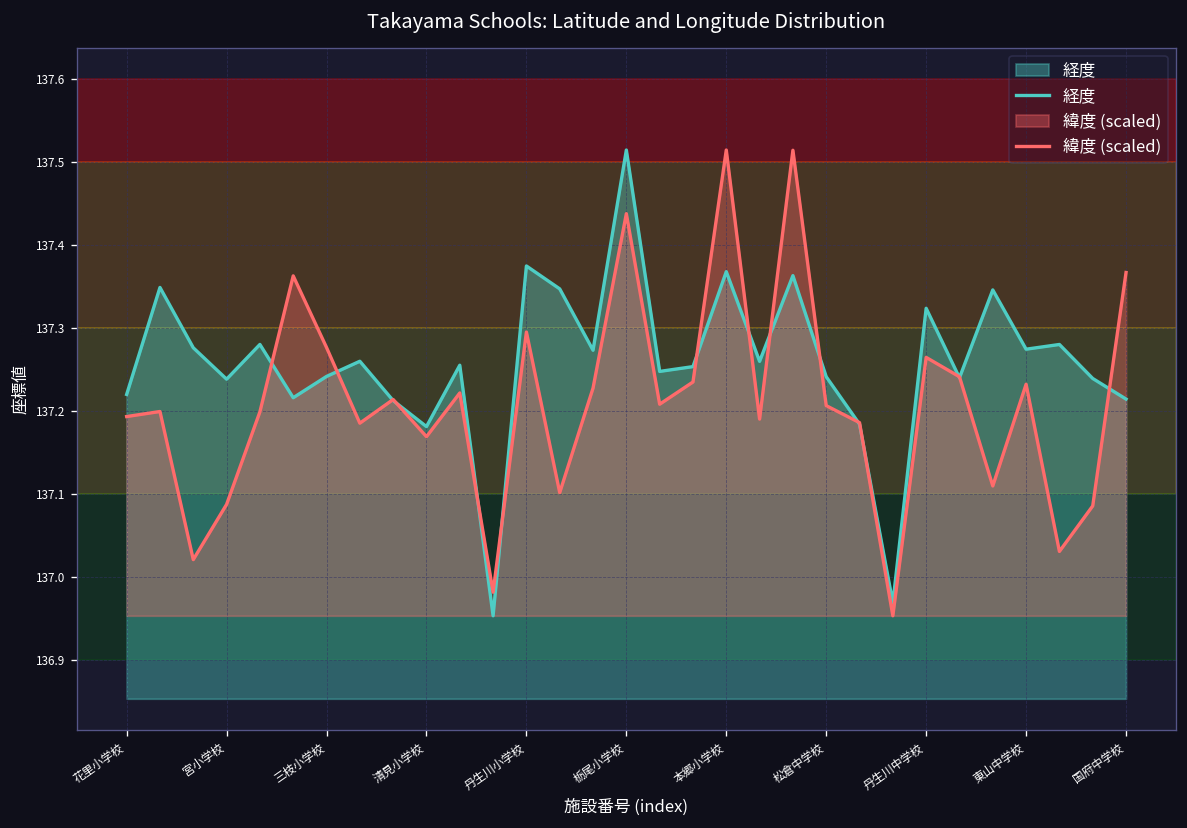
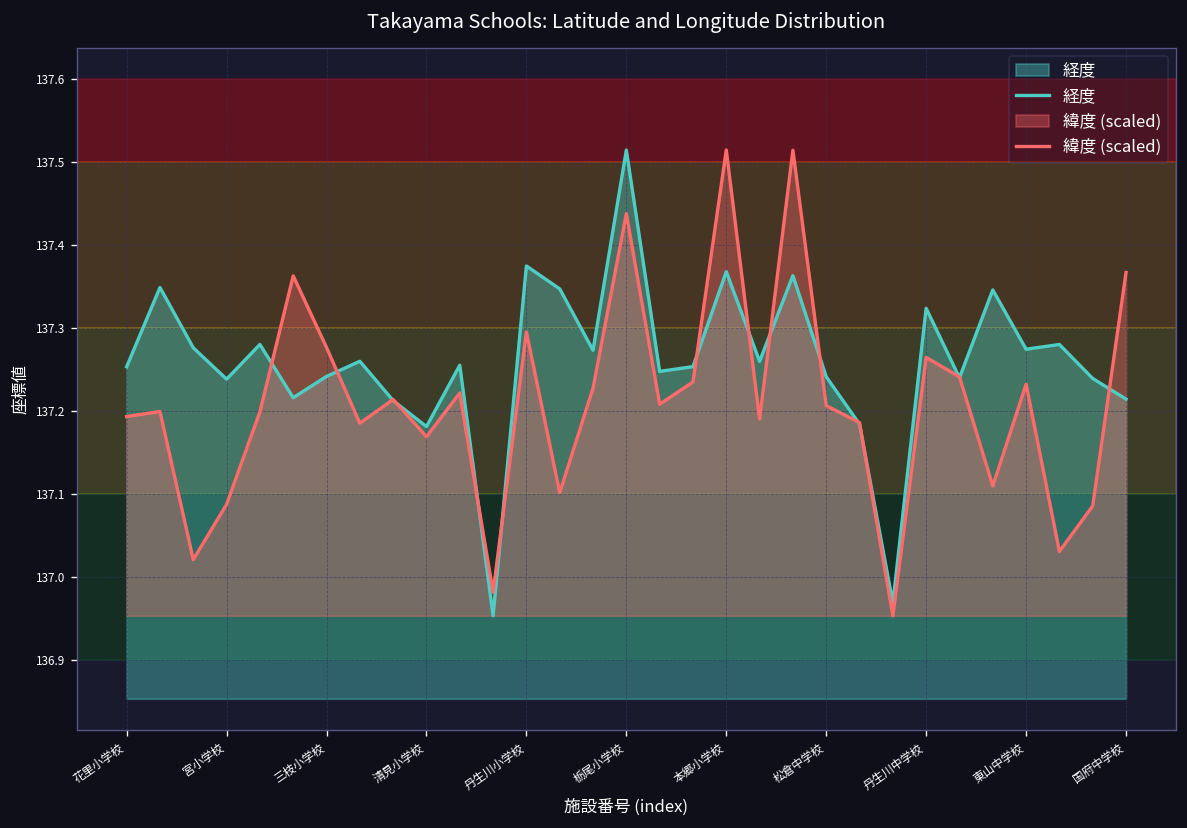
経度, 花里小学校: 137.22 -> 137.25
